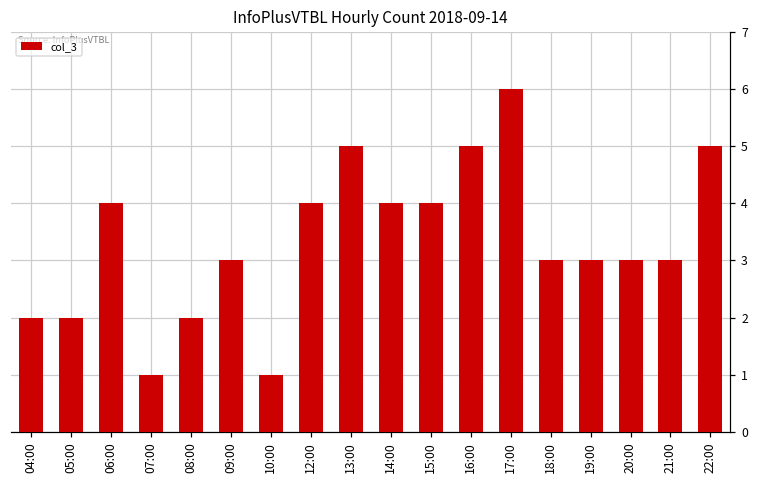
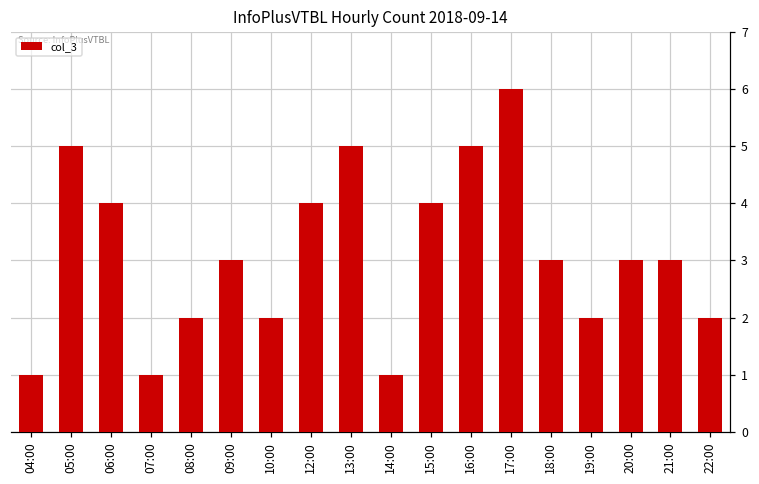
04:00: 2 -> 1
05:00: 2 -> 5
10:00: 1 -> 2
14:00: 4 -> 1
19:00: 3 -> 2
22:00: 5 -> 2
